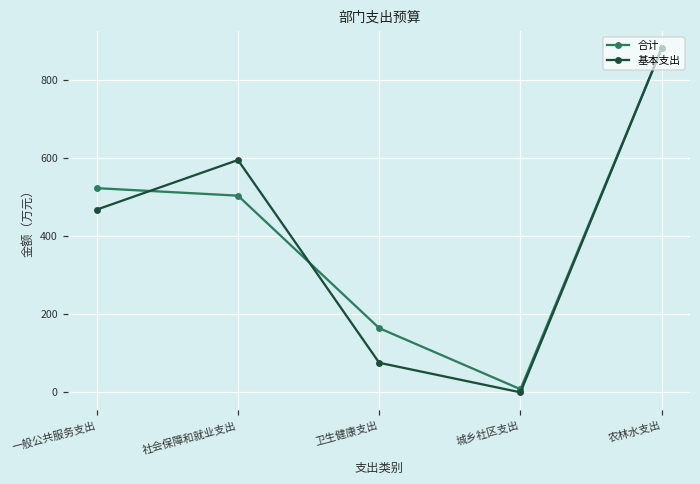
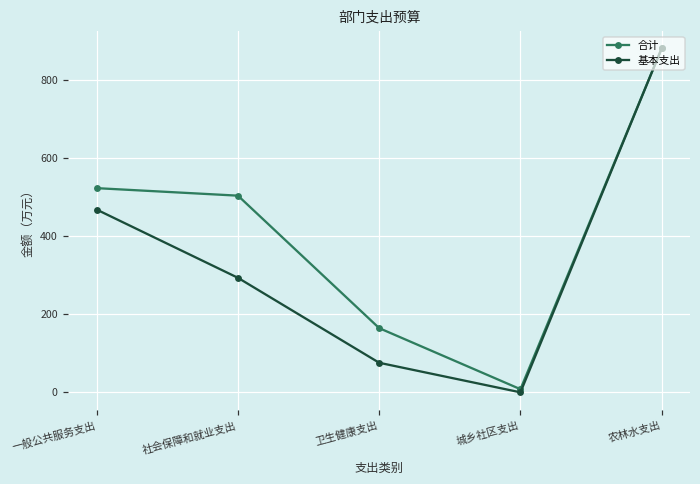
基本支出, 社会保障和就业支出: 590 -> 290
